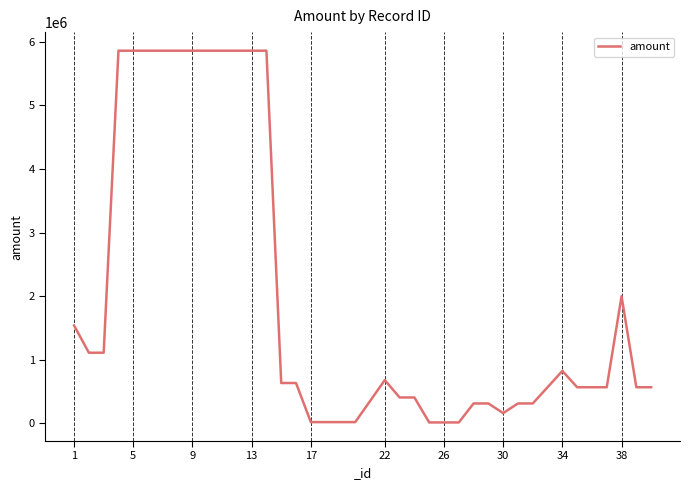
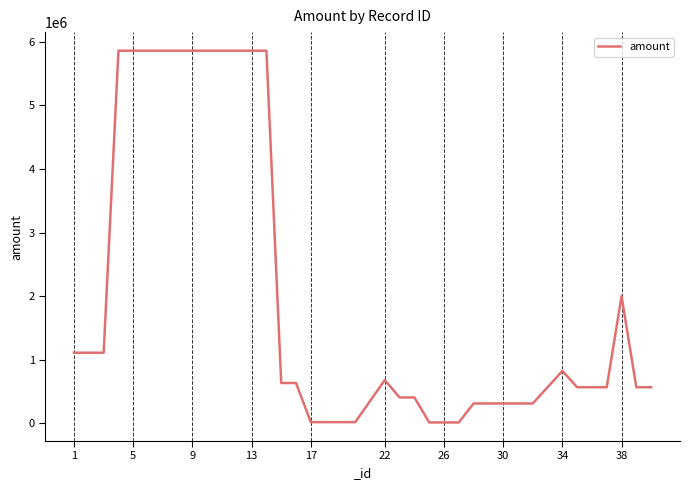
1: 1500000 -> 1100000
30: 200000 -> 300000
